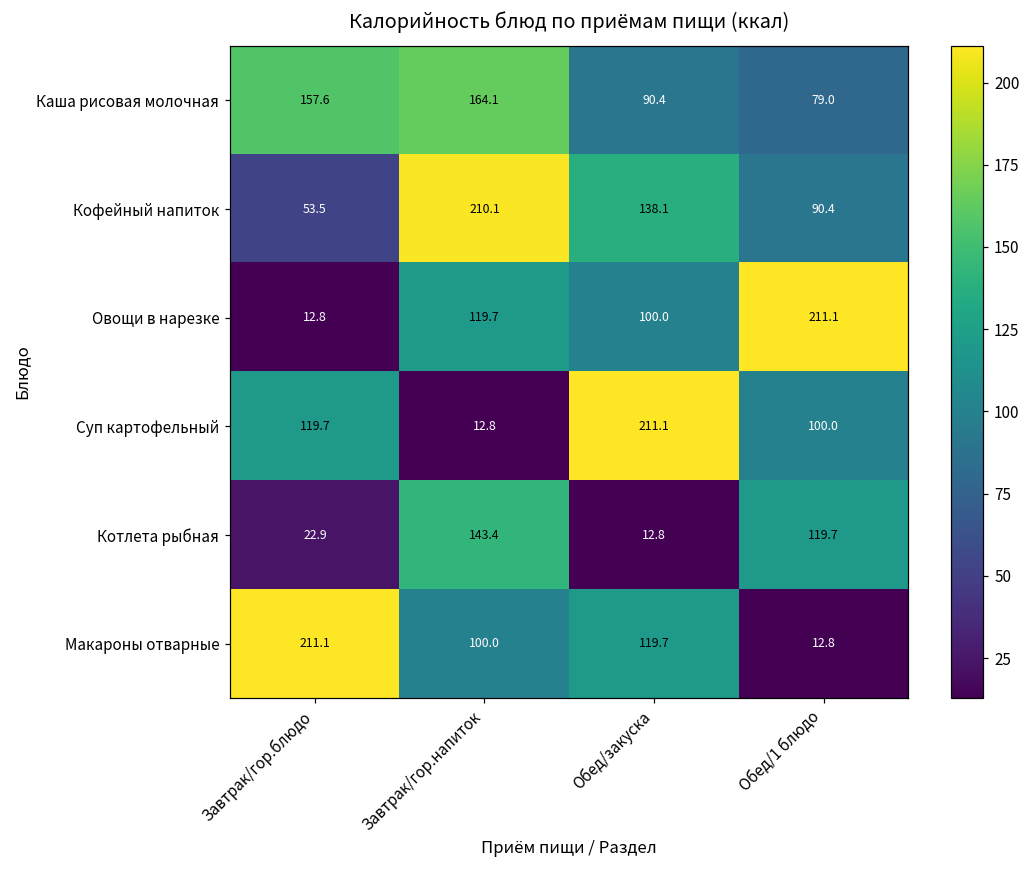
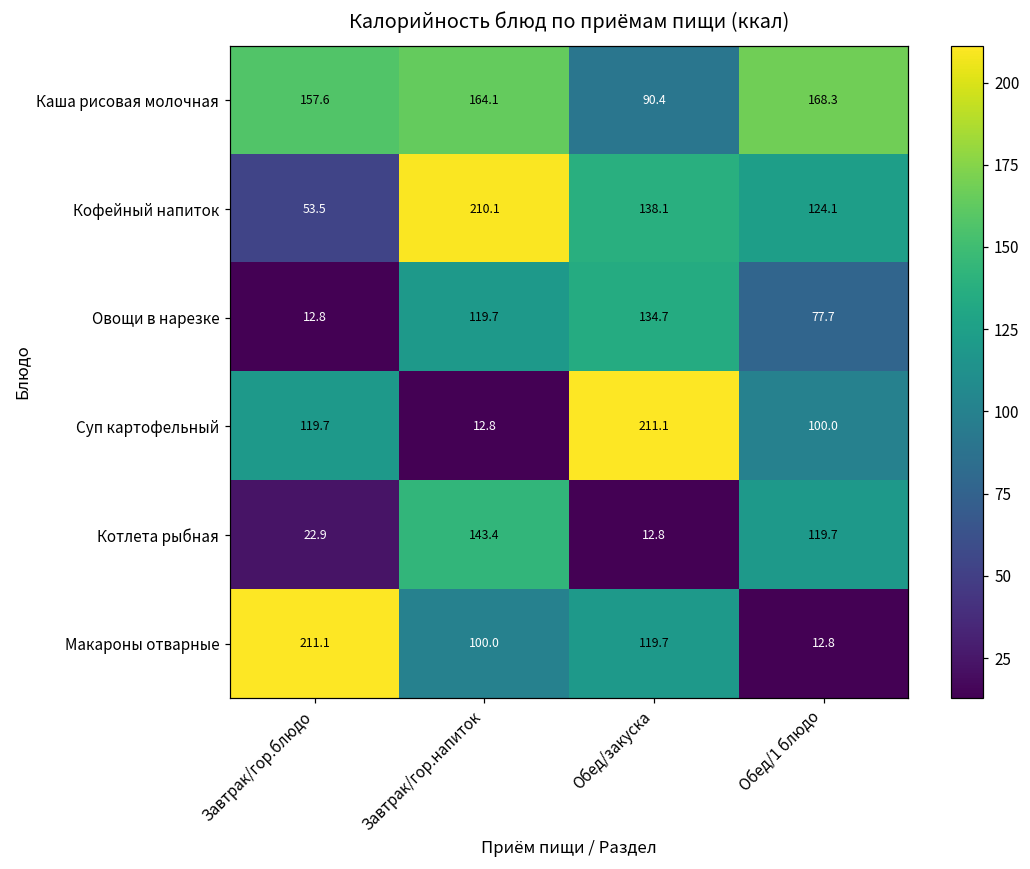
Каша рисовая молочная, Обед/1 блюдо: 79.0 -> 168.3
Кофейный напиток, Обед/1 блюдо: 90.4 -> 124.1
Овощи в нарезке, Обед/закуска: 100.0 -> 134.7
Овощи в нарезке, Обед/1 блюдо: 211.1 -> 77.7
